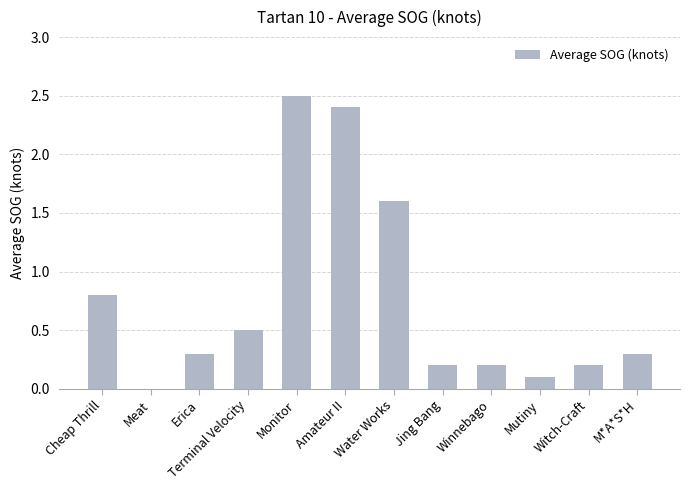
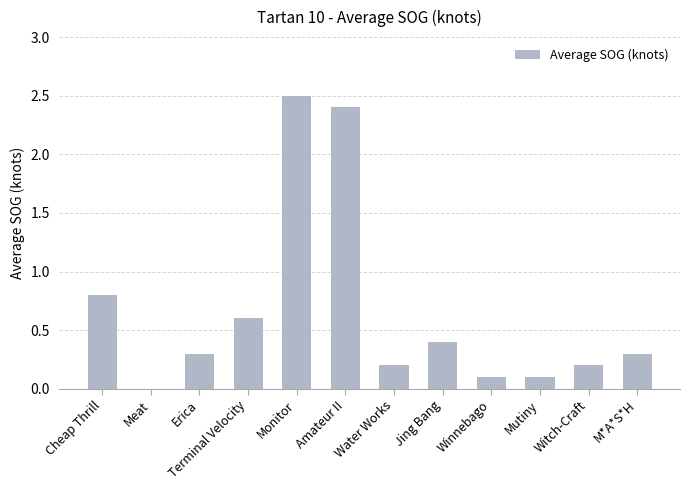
Terminal Velocity: 0.5 -> 0.6
Water Works: 1.6 -> 0.2
Jing Bang: 0.2 -> 0.4
Winnebago: 0.2 -> 0.1
